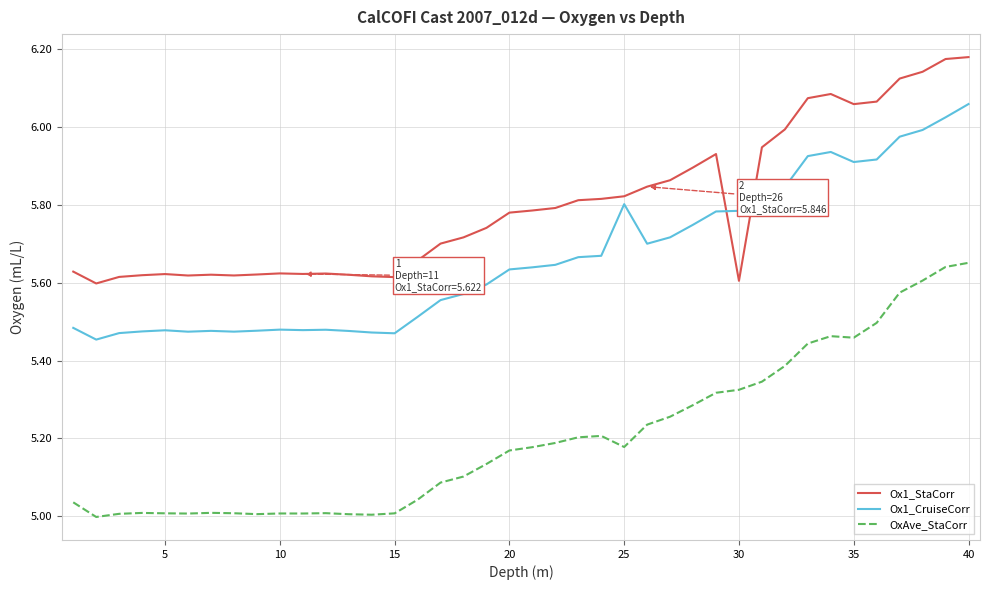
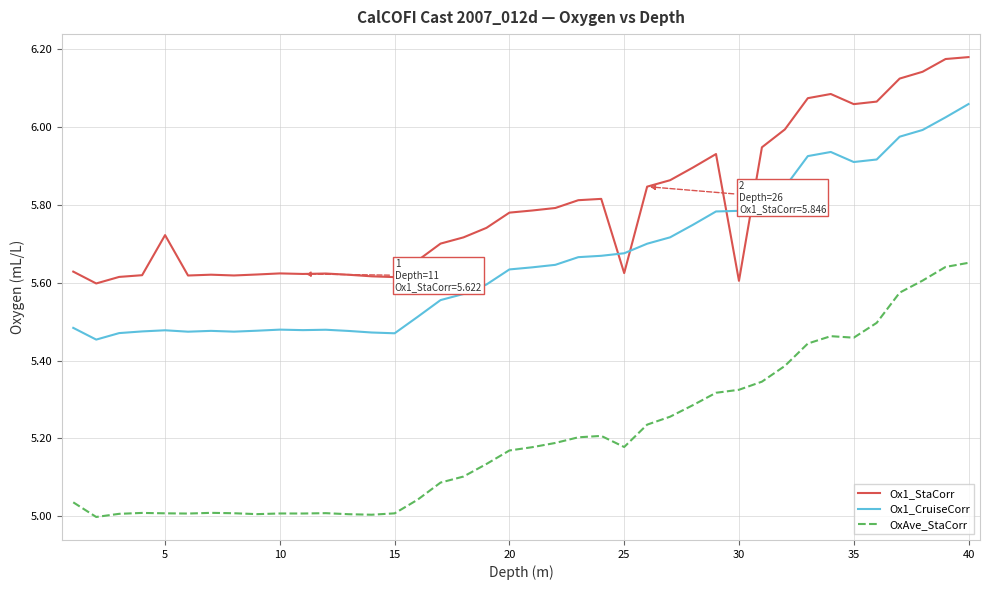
Ox1_StaCorr, 5: 5.62 -> 5.72
Ox1_StaCorr, 25: 5.82 -> 5.62
Ox1_CruiseCorr, 25: 5.80 -> 5.68
